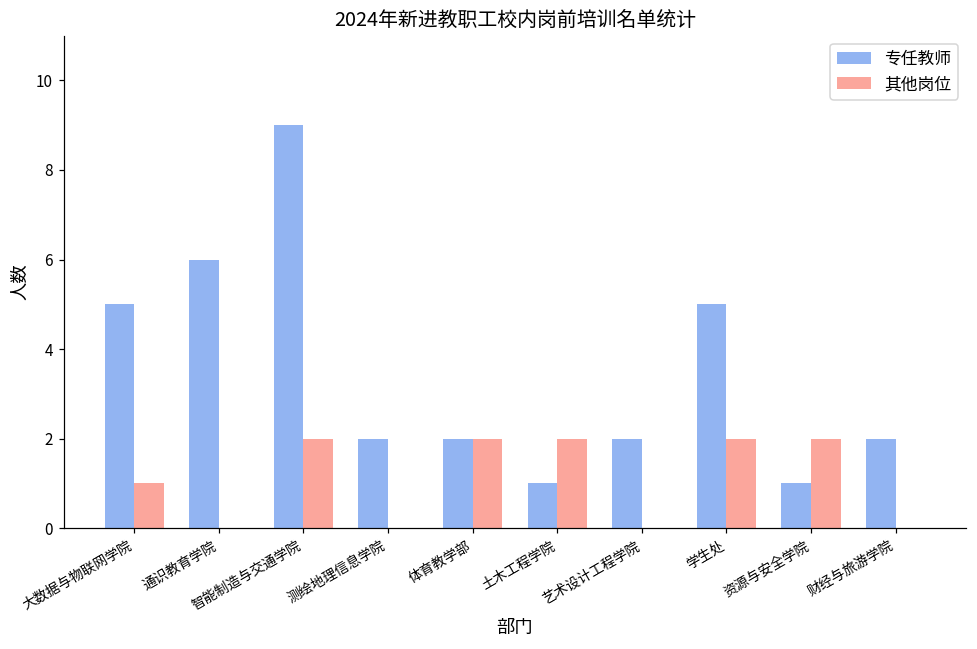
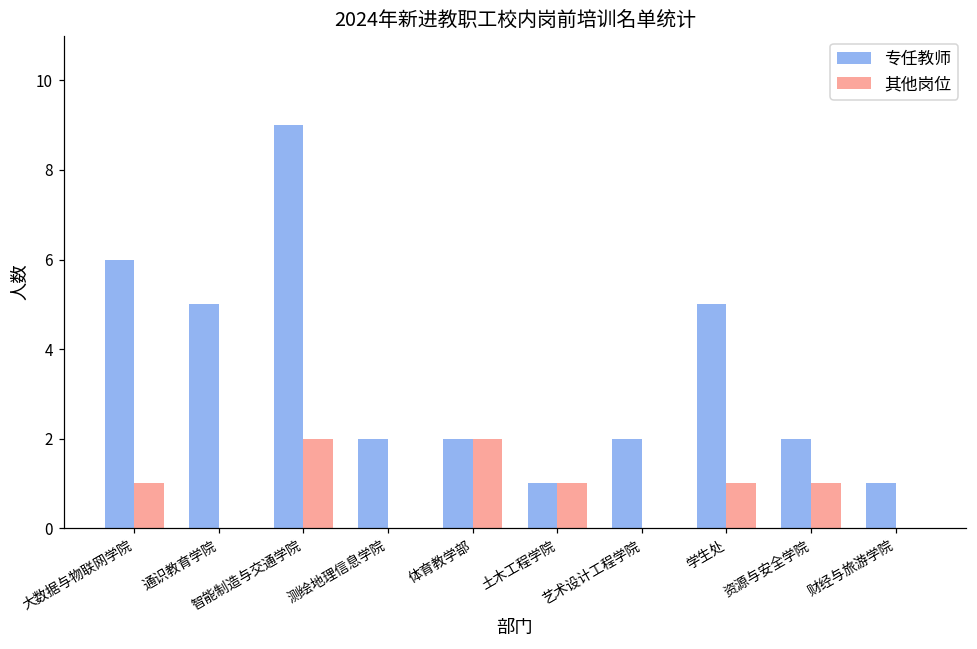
专任教师, 大数据与物联网学院: 5 -> 6
专任教师, 通识教育学院: 6 -> 5
其他岗位, 土木工程学院: 2 -> 1
其他岗位, 学生处: 2 -> 1
专任教师, 资源与安全学院: 1 -> 2
其他岗位, 资源与安全学院: 2 -> 1
专任教师, 财经与旅游学院: 2 -> 1
